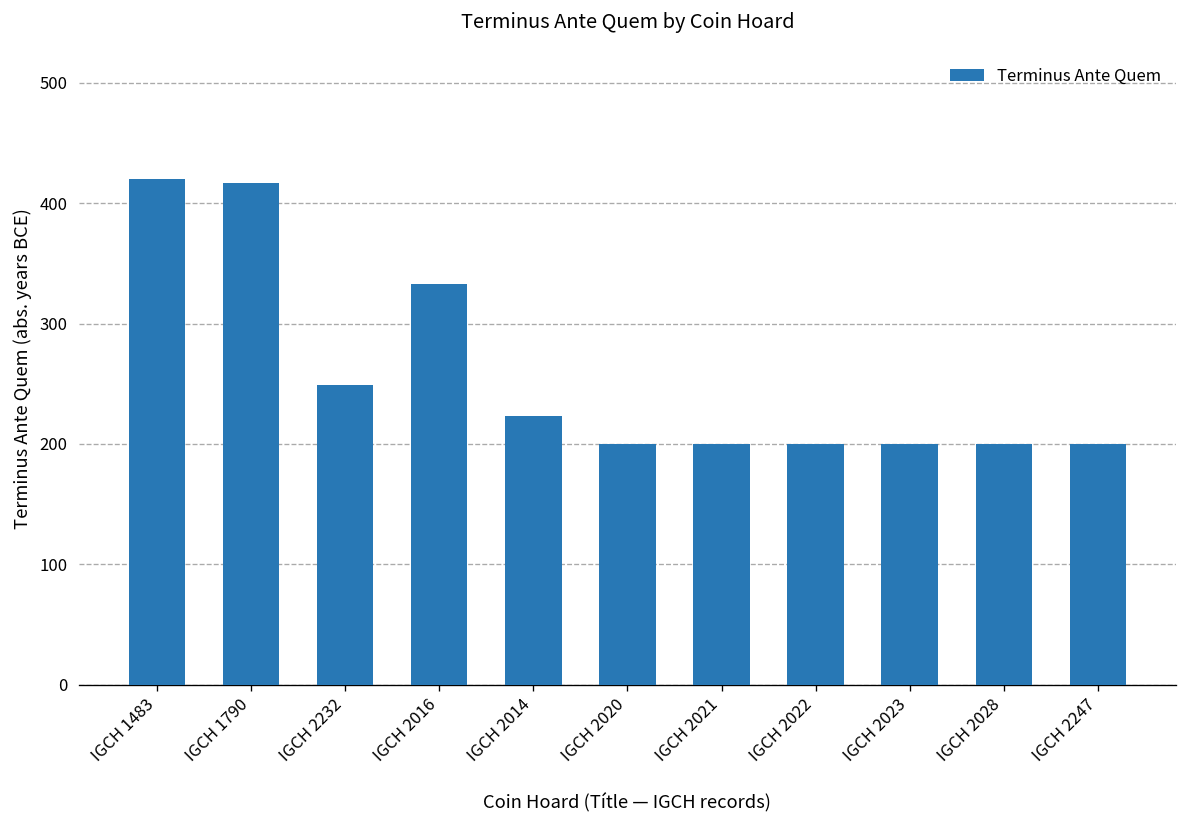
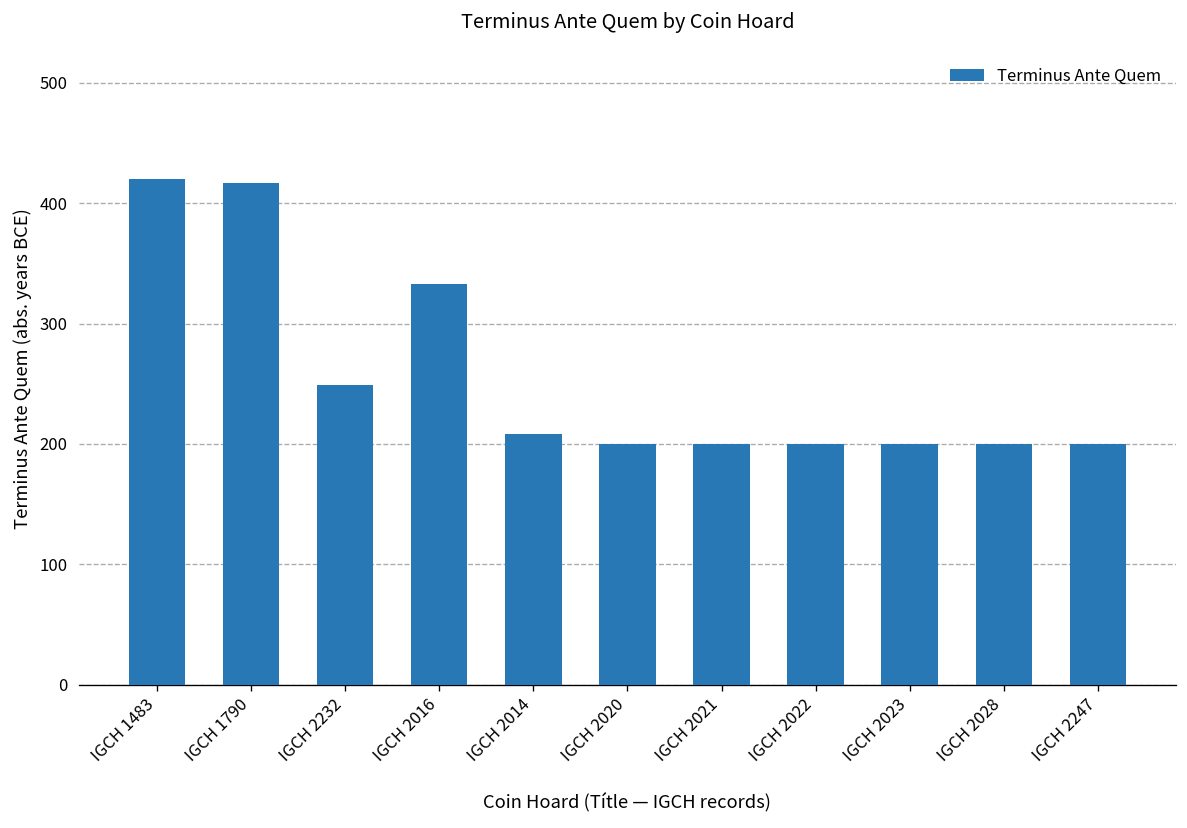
IGCH 2014: 223 -> 208
